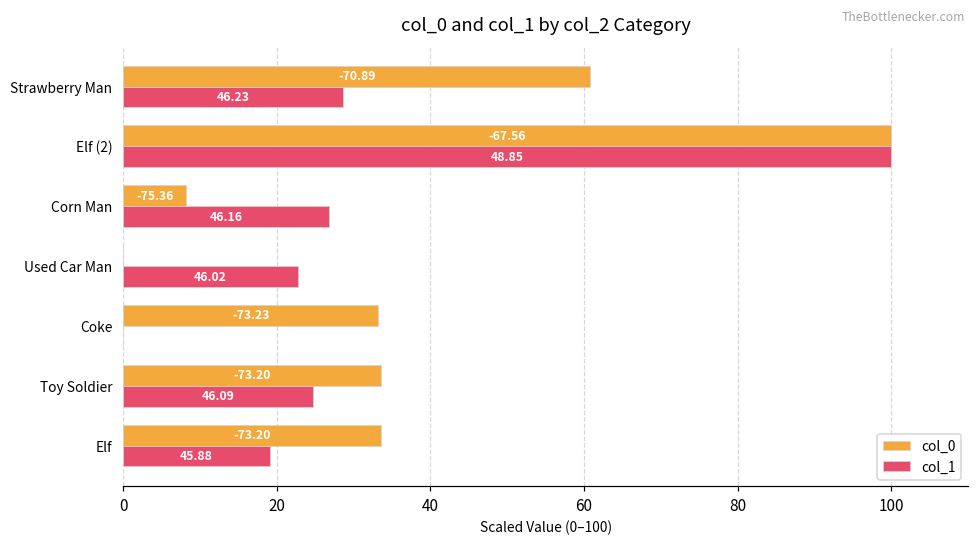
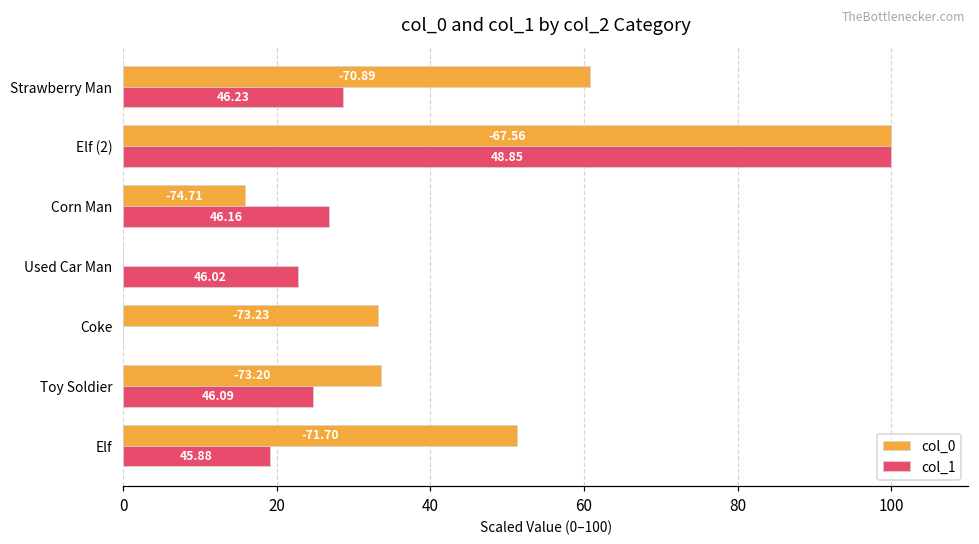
col_0, Corn Man: -75.36 -> -74.71
col_0, Elf: -73.20 -> -71.70
